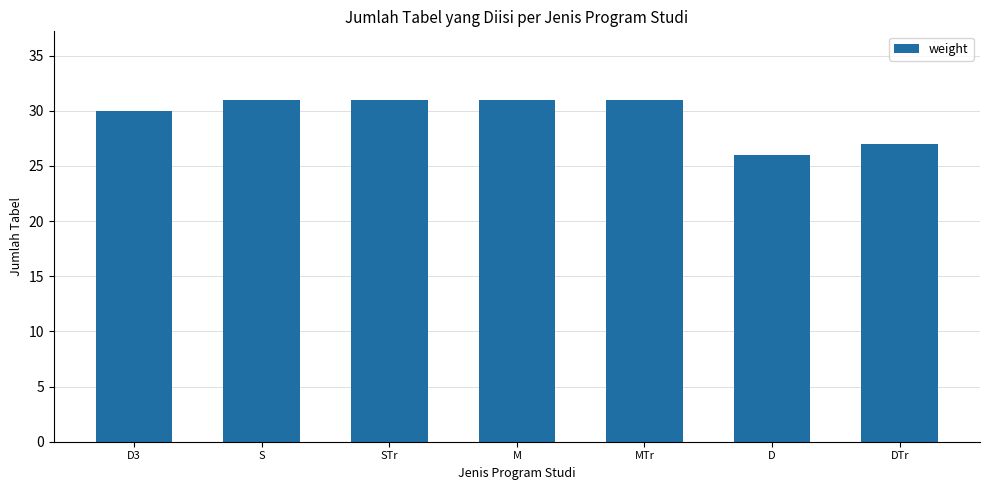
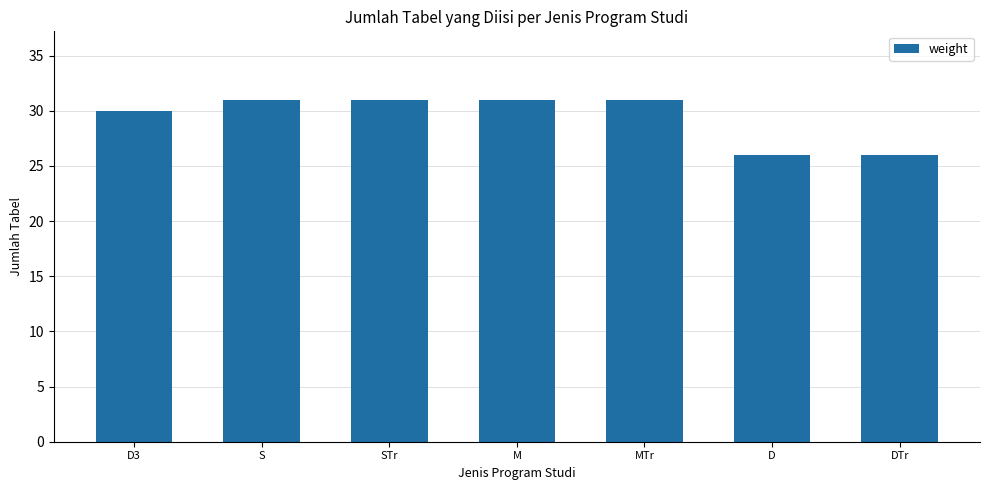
DTr: 27 -> 26
